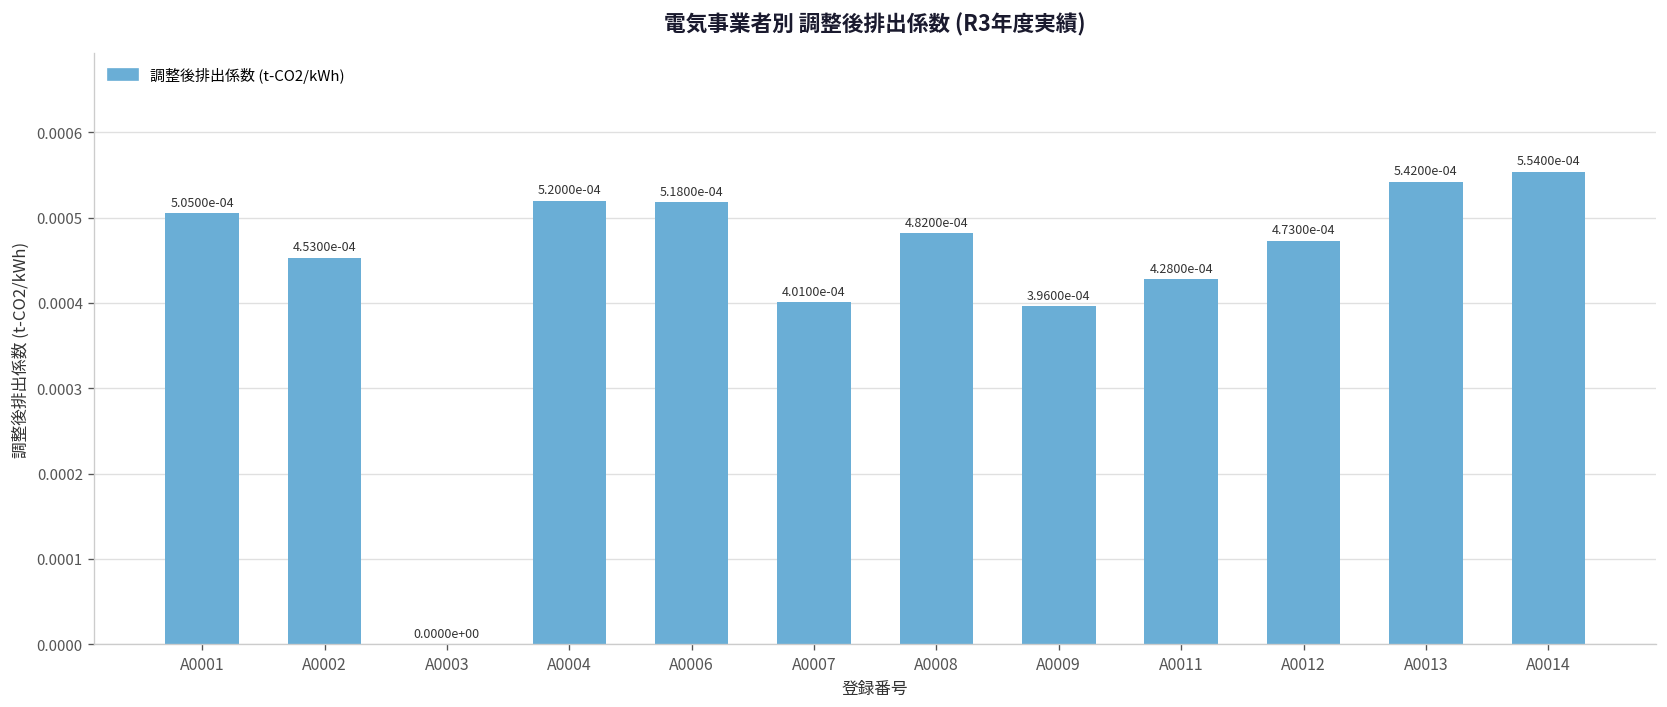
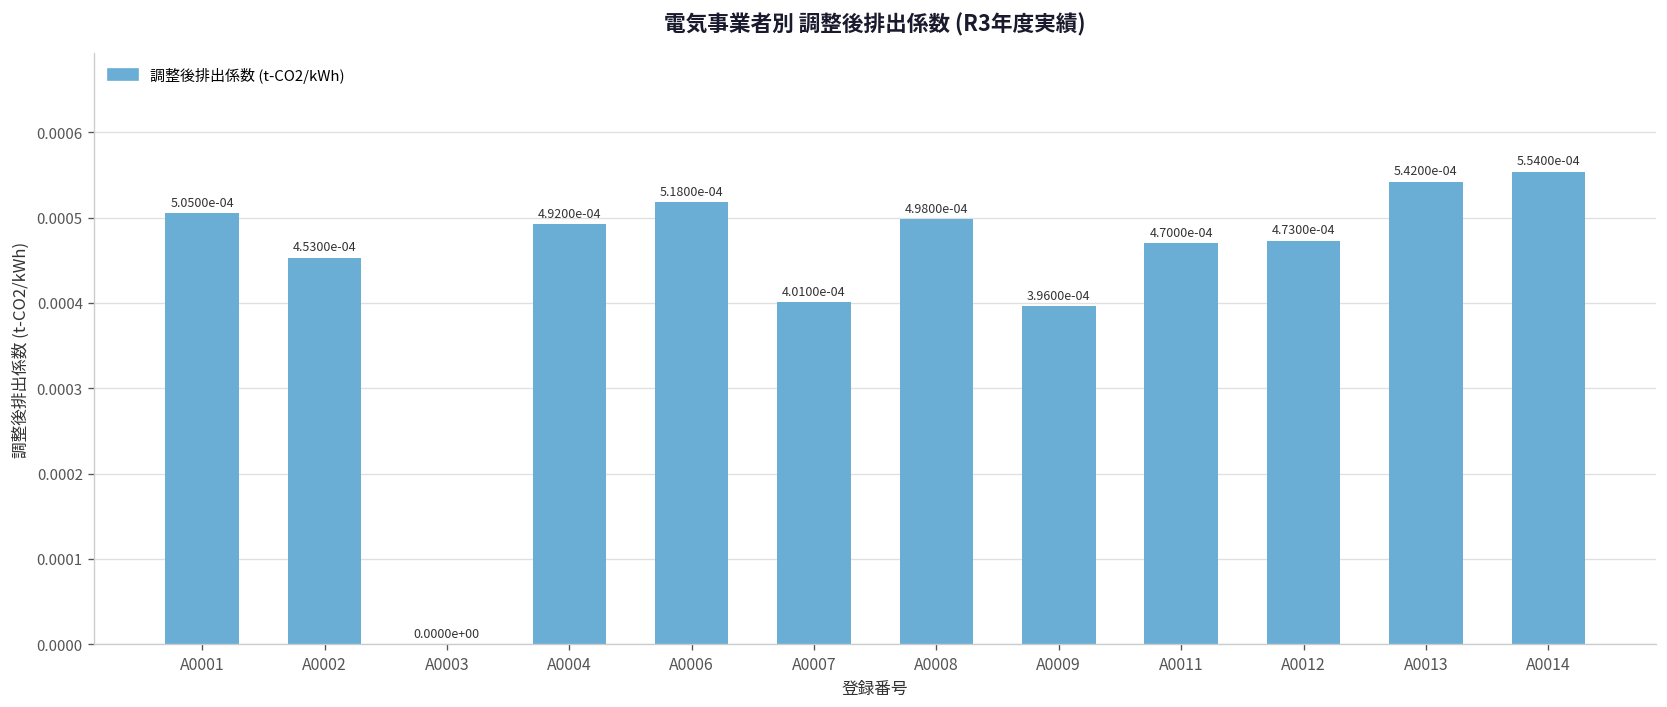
A0004: 5.2000e-04 -> 4.9200e-04
A0008: 4.8200e-04 -> 4.9800e-04
A0011: 4.2800e-04 -> 4.7000e-04
